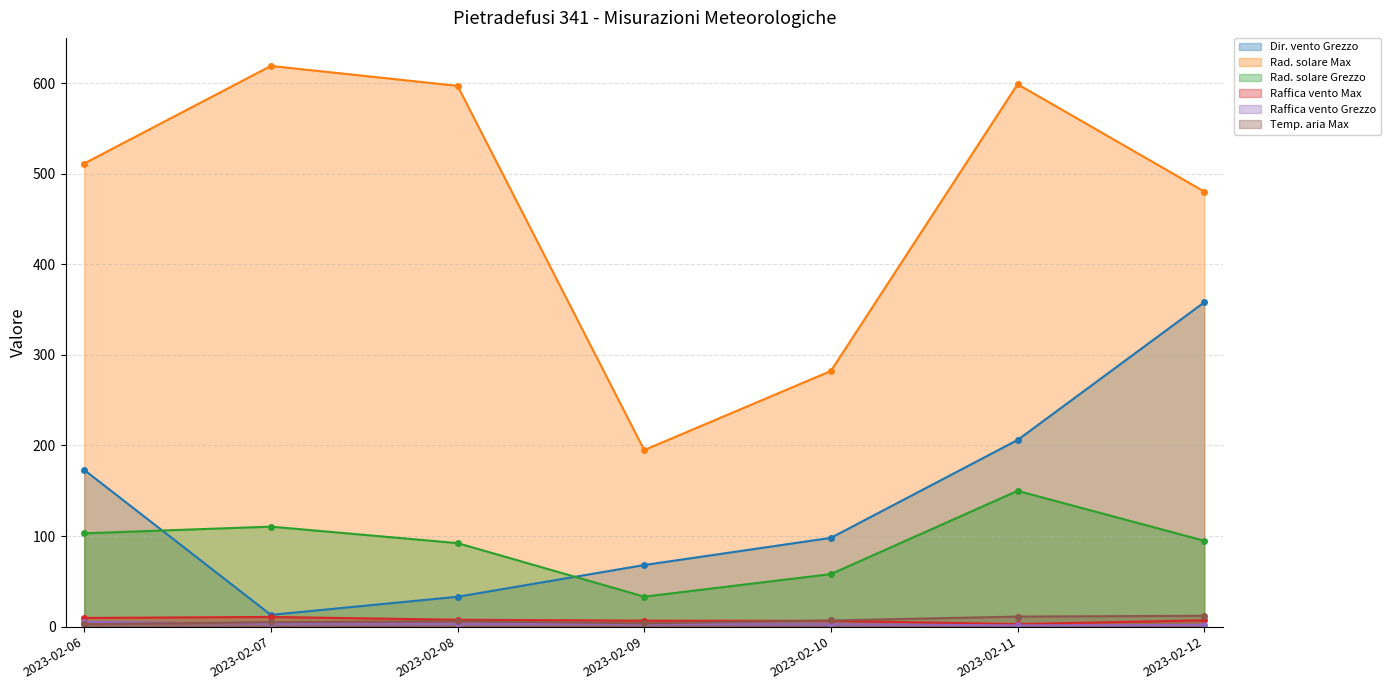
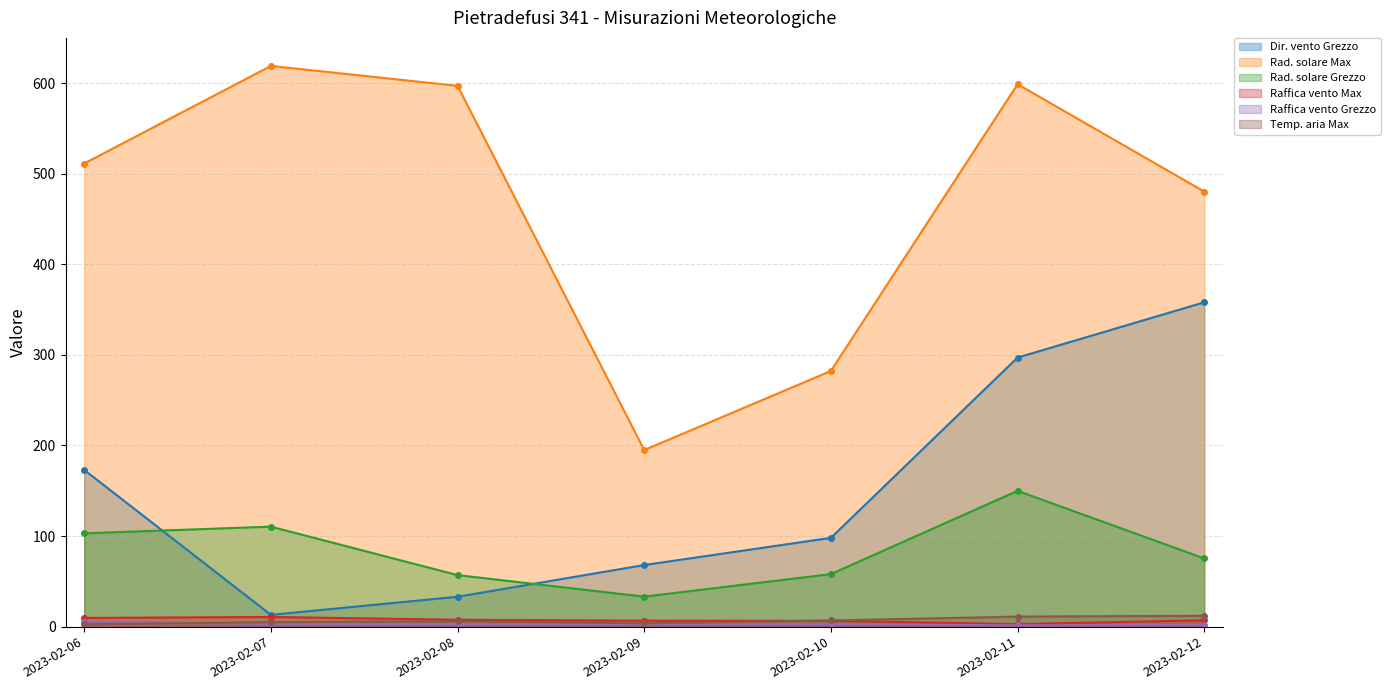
Rad. solare Grezzo, 2023-02-08: 90 -> 60
Dir. vento Grezzo, 2023-02-11: 210 -> 300
Rad. solare Grezzo, 2023-02-12: 90 -> 80
